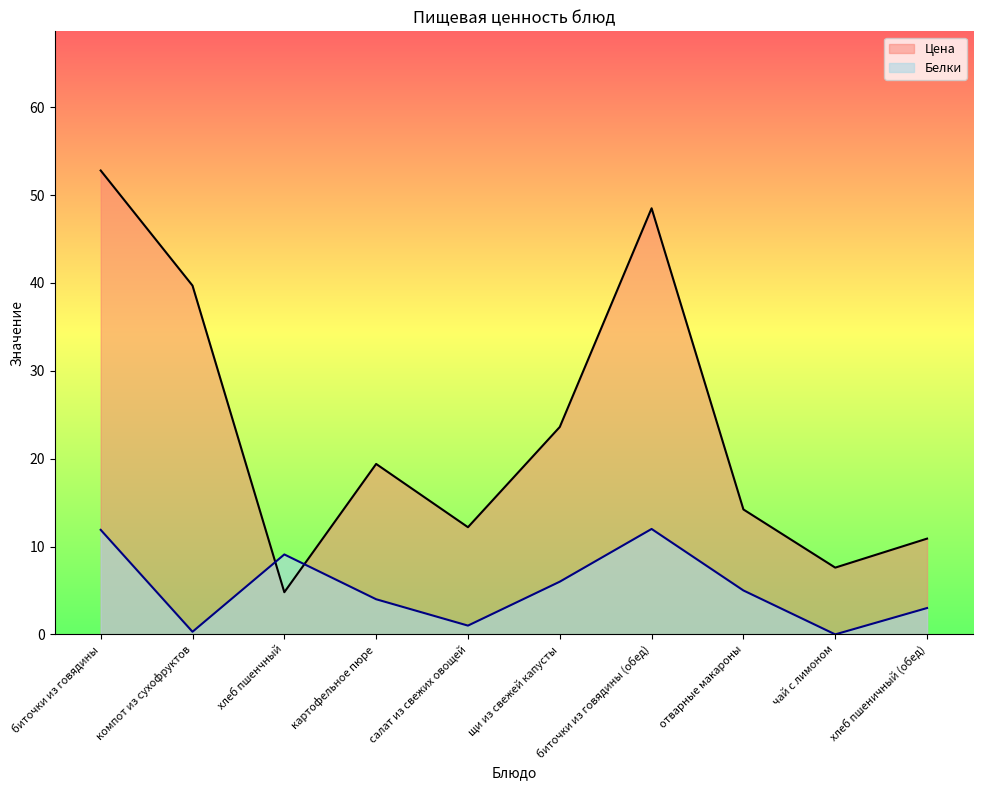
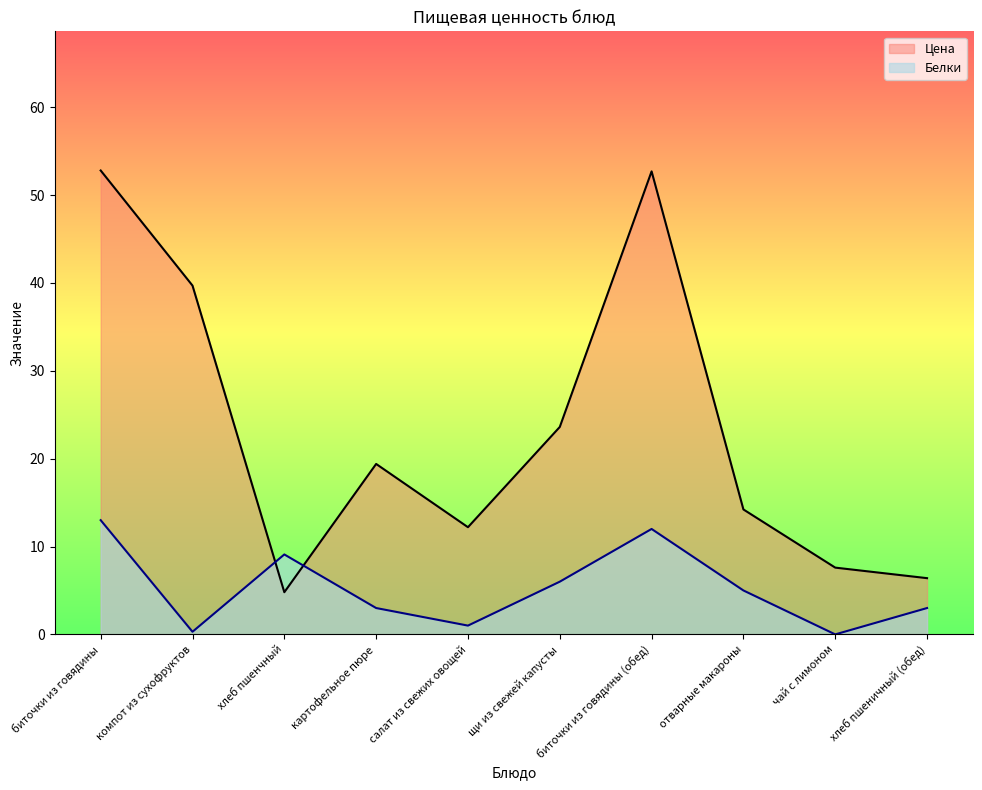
Белки, биточки из говядины: 12 -> 13
Белки, картофельное пюре: 4 -> 3
Цена, биточки из говядины (обед): 49 -> 53
Цена, хлеб пшеничный (обед): 11 -> 6
